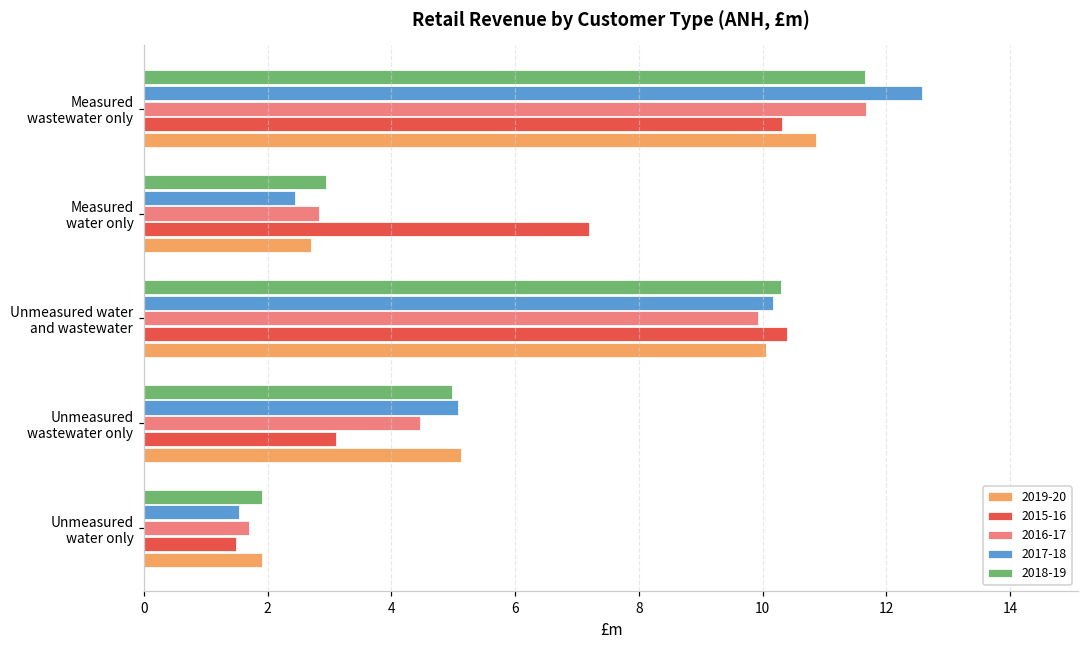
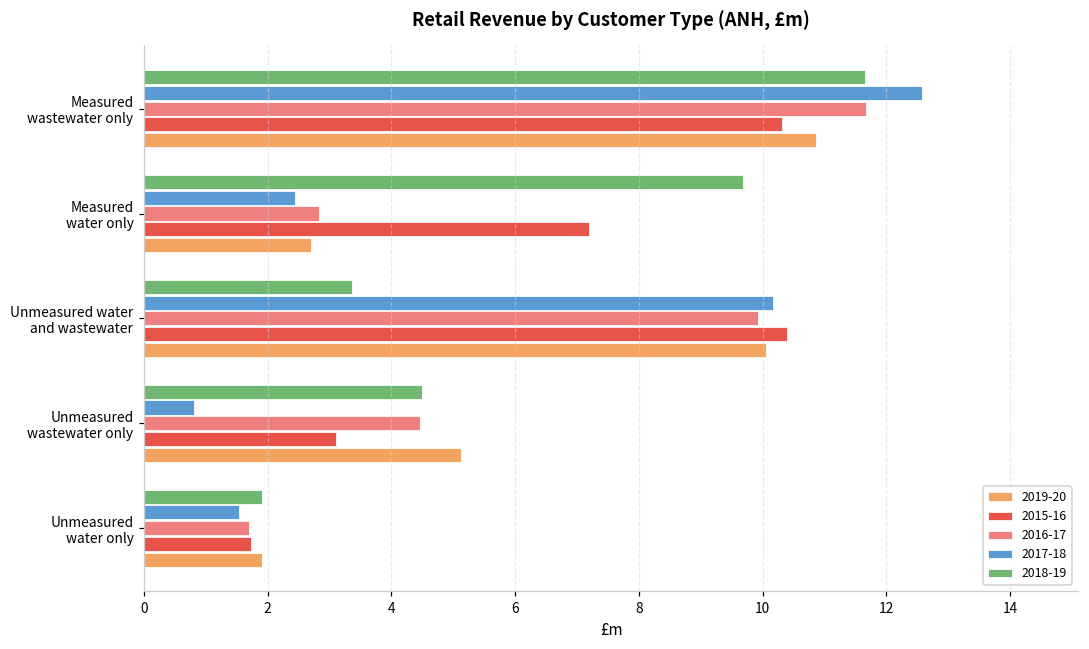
2018-19, Measured water only: 2.9 -> 9.7
2018-19, Unmeasured water and wastewater: 10.3 -> 3.4
2018-19, Unmeasured wastewater only: 5.0 -> 4.5
2017-18, Unmeasured wastewater only: 5.1 -> 0.8
2015-16, Unmeasured water only: 1.5 -> 1.7
